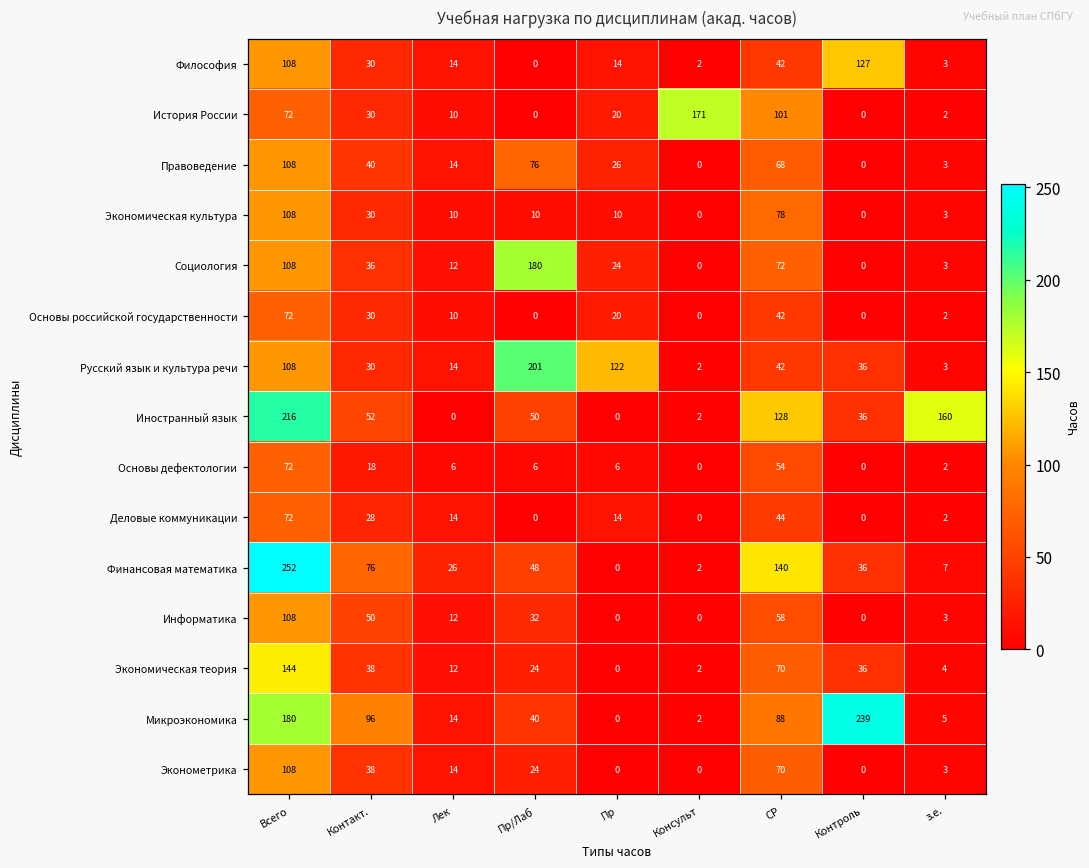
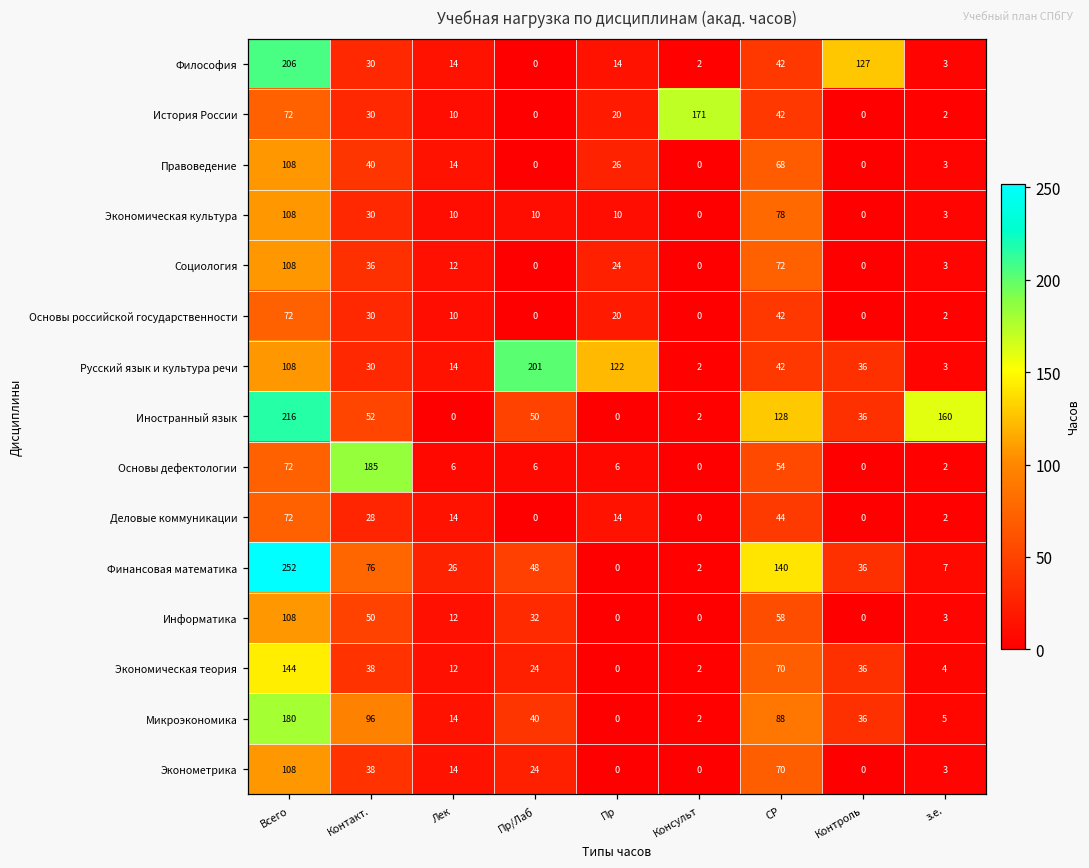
Философия, Всего: 108 -> 206
История России, СР: 101 -> 42
Правоведение, Пр/Лаб: 76 -> 0
Социология, Пр/Лаб: 180 -> 0
Основы дефектологии, Контакт.: 18 -> 185
Микроэкономика, Контроль: 239 -> 36
